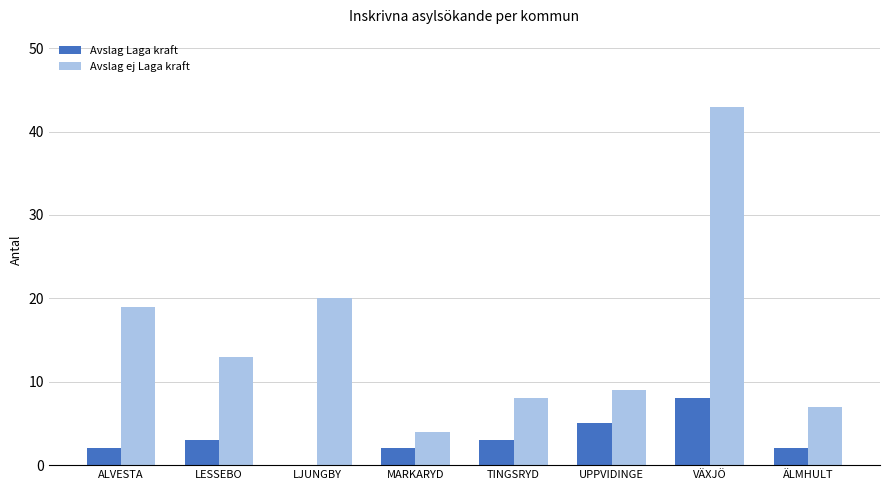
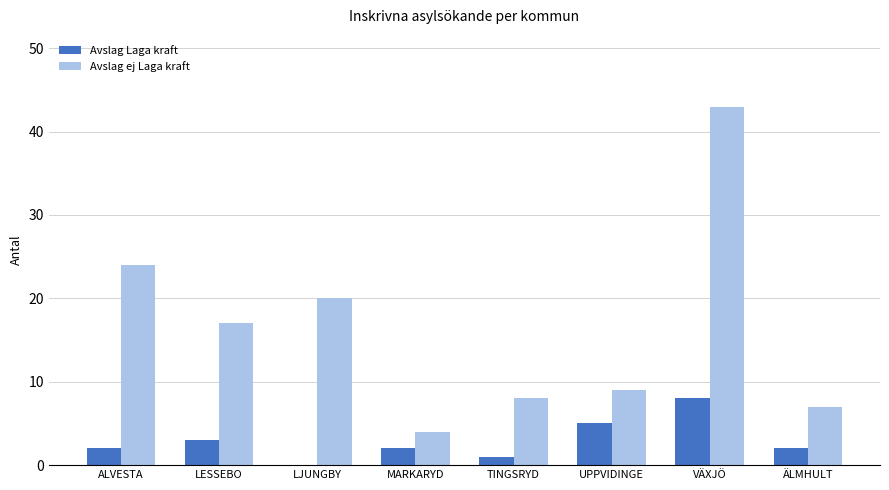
Avslag ej Laga kraft, ALVESTA: 19 -> 24
Avslag ej Laga kraft, LESSEBO: 13 -> 17
Avslag Laga kraft, TINGSRYD: 3 -> 1
